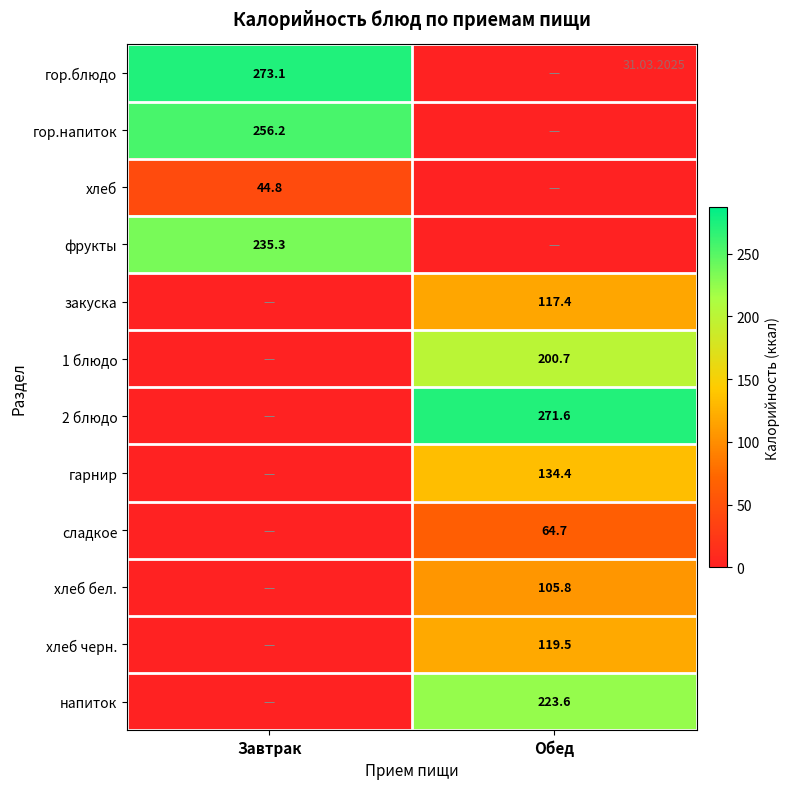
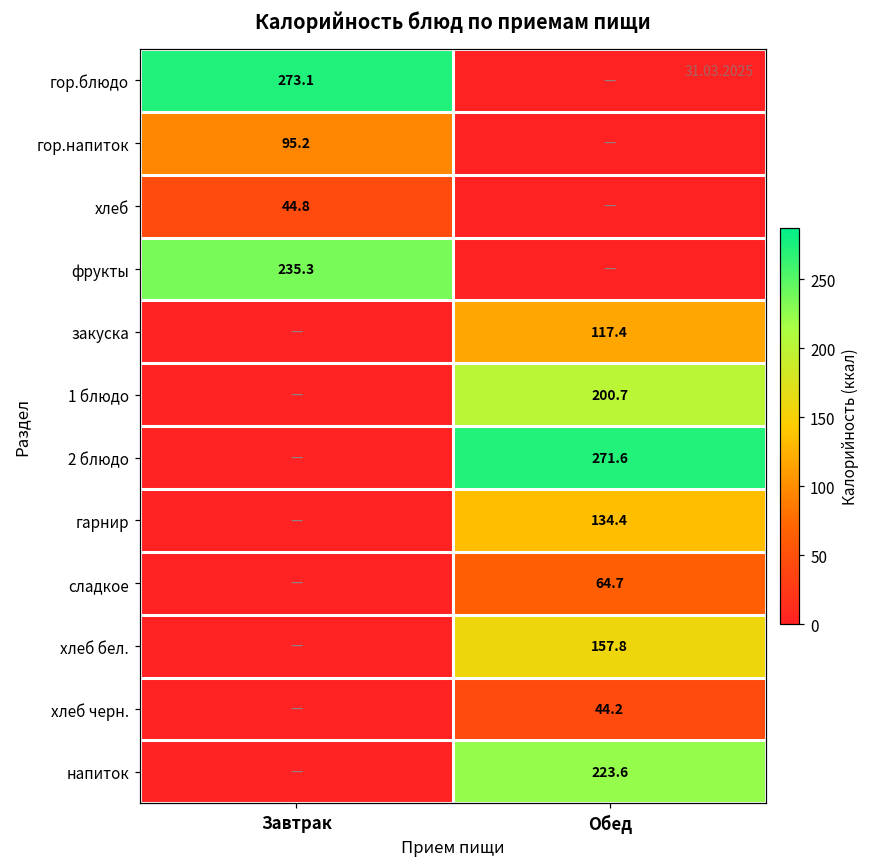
гор.напиток, Завтрак: 256.2 -> 95.2
хлеб бел., Обед: 105.8 -> 157.8
хлеб черн., Обед: 119.5 -> 44.2
